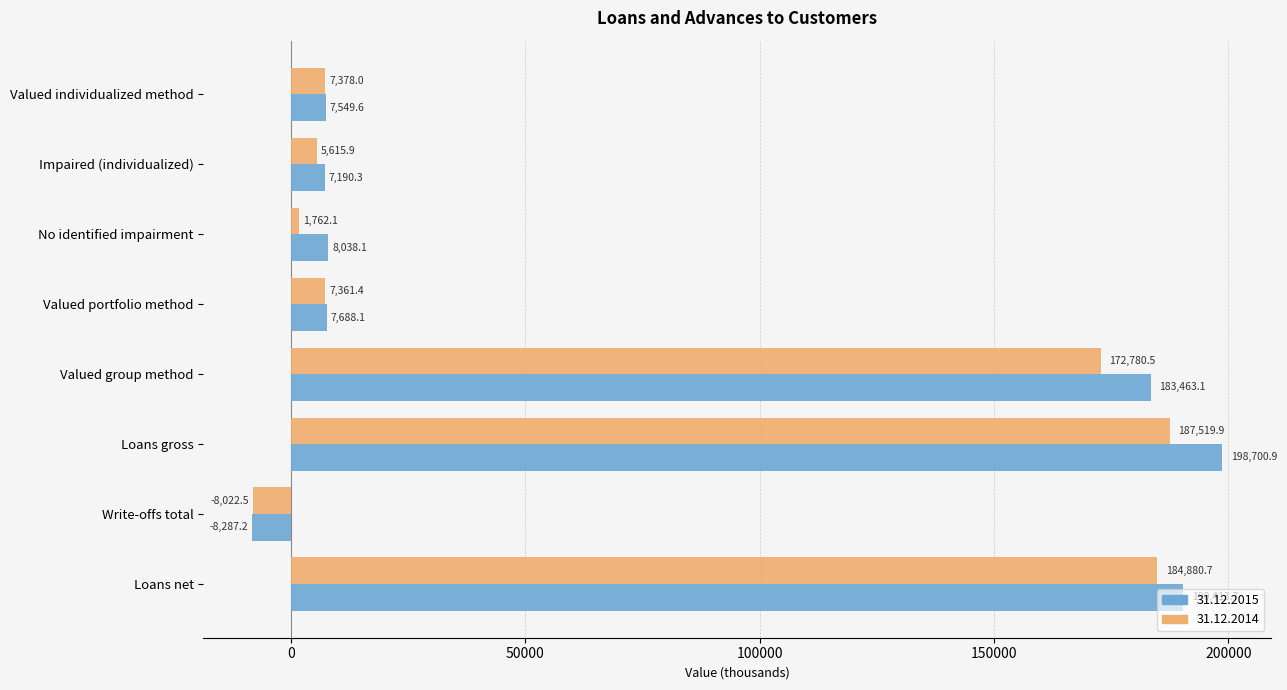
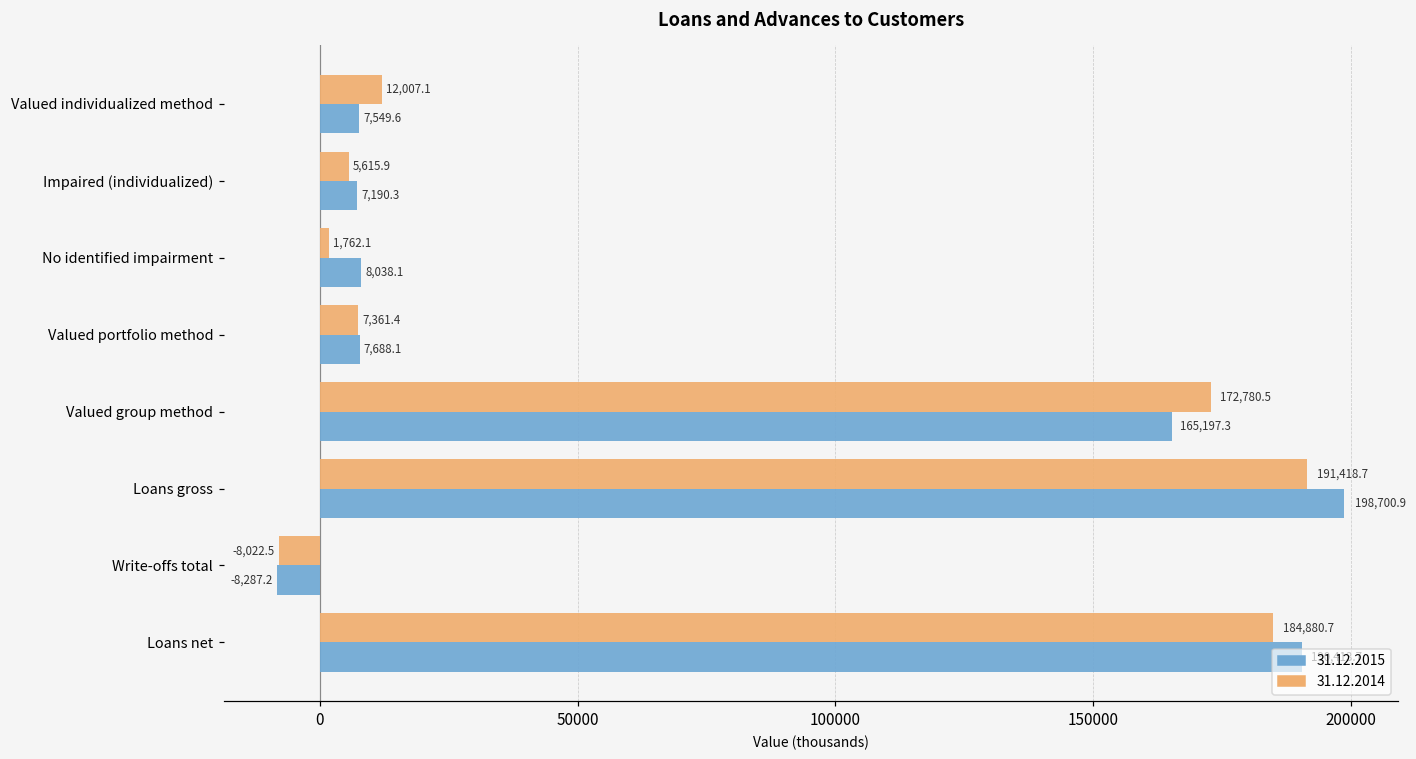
31.12.2014, Valued individualized method: 7,378.0 -> 12,007.1
31.12.2015, Valued group method: 183,463.1 -> 165,197.3
31.12.2014, Loans gross: 187,519.9 -> 191,418.7
